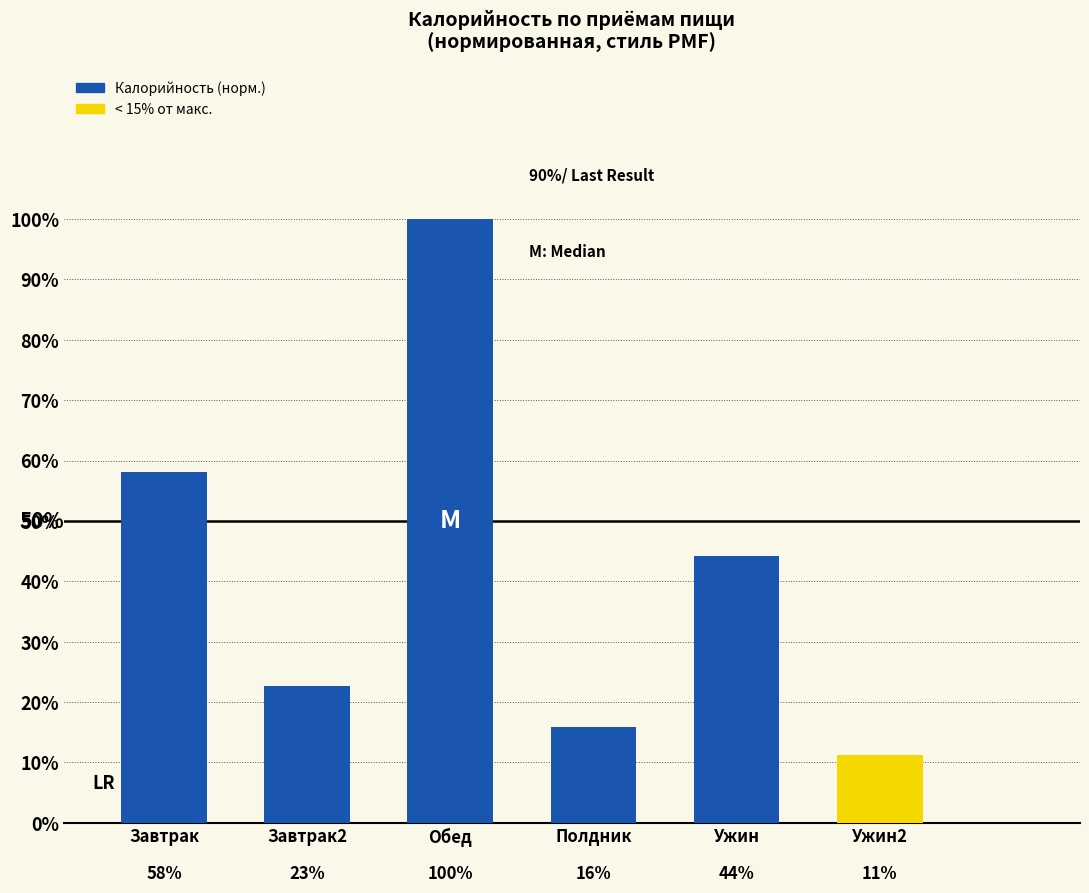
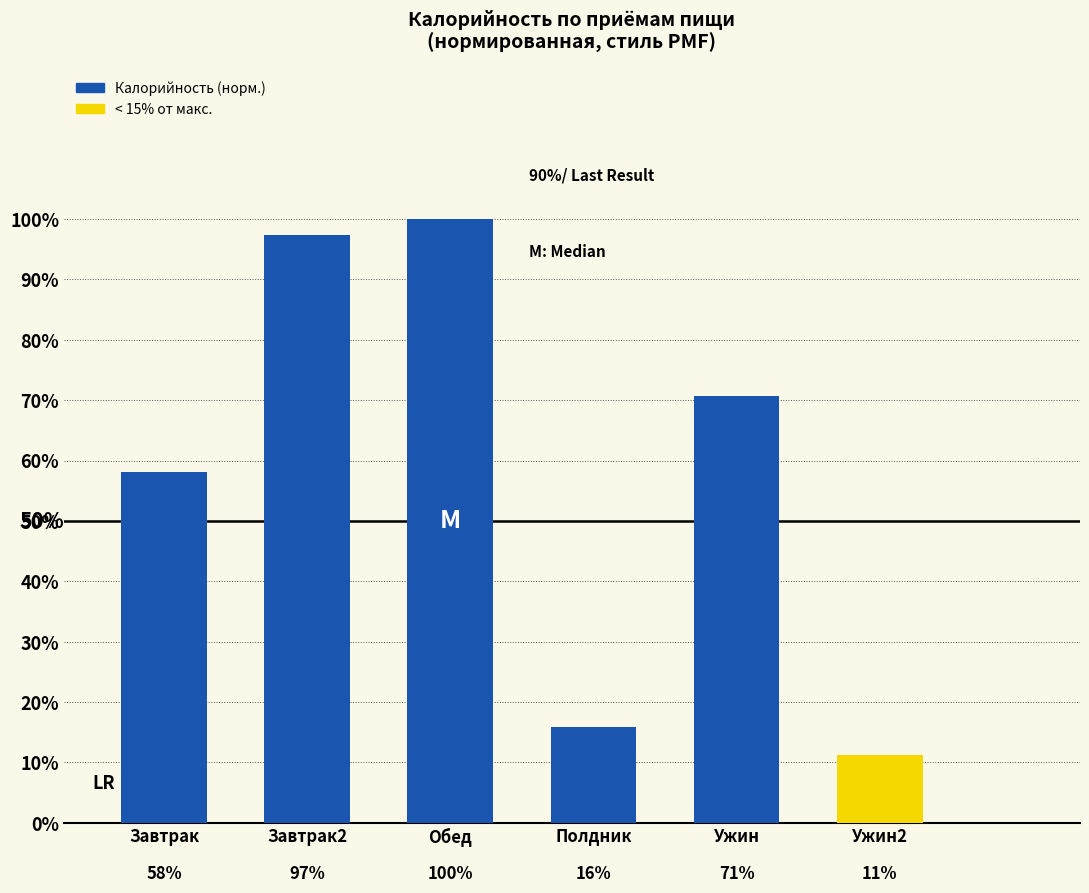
Завтрак2: 23% -> 97%
Ужин: 44% -> 71%
